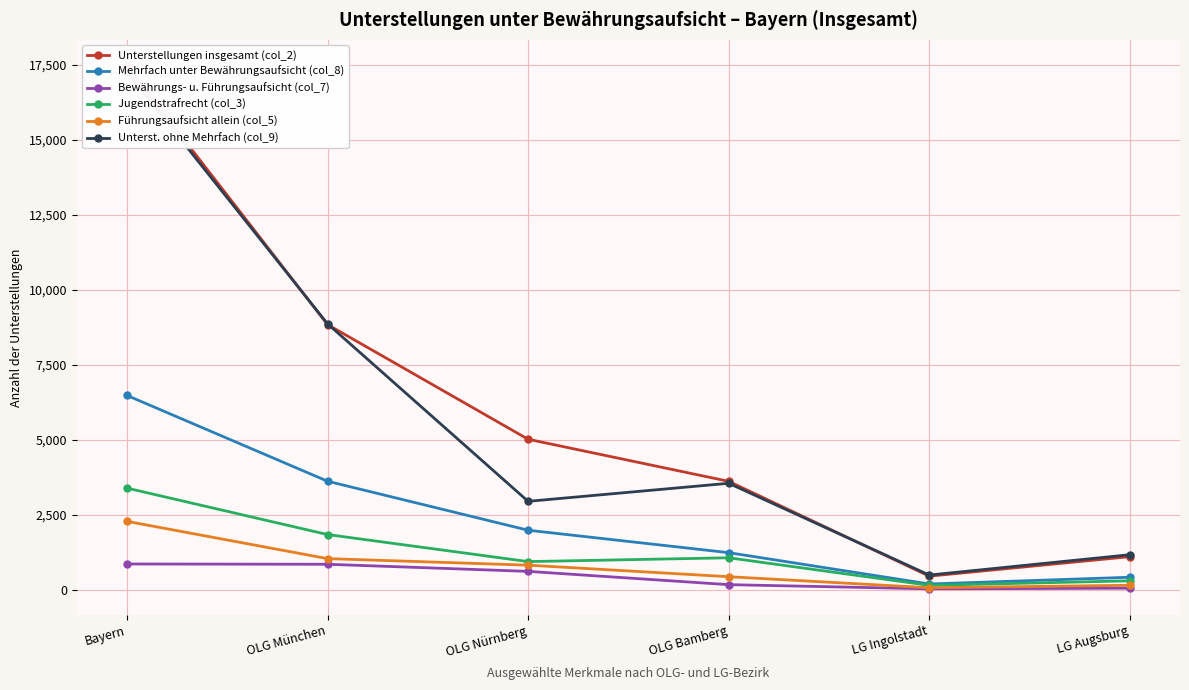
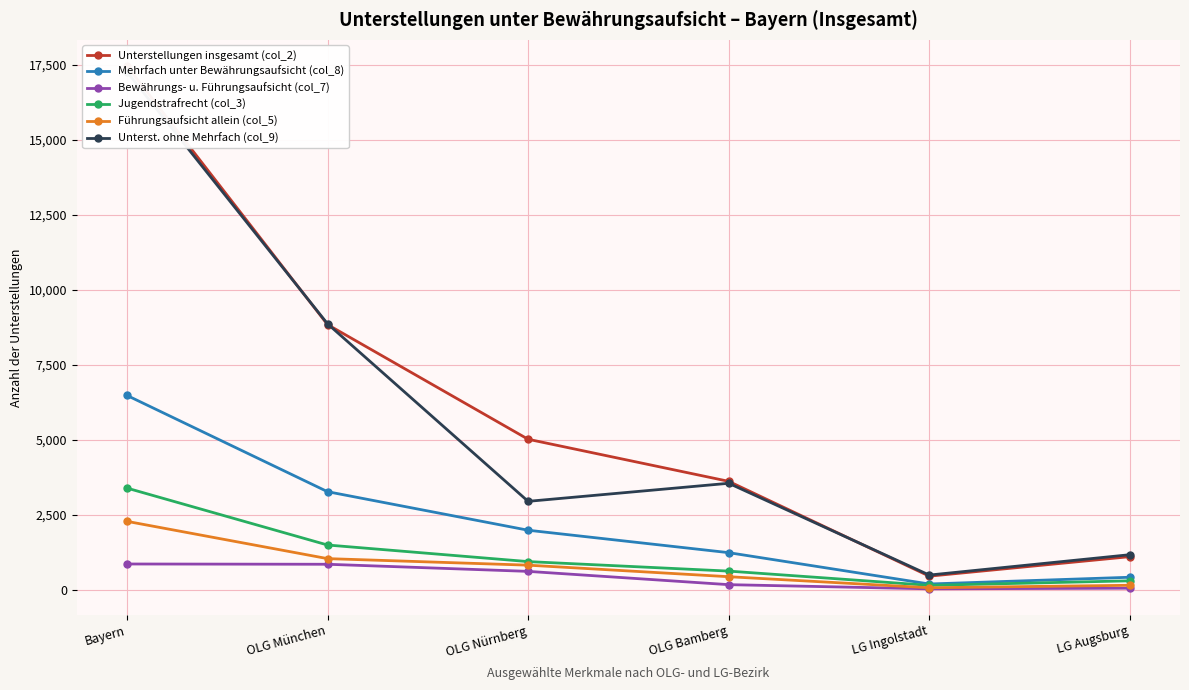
Mehrfach unter Bewährungsaufsicht (col_8), OLG München: 3,600 -> 3,300
Jugendstrafrecht (col_3), OLG München: 1,800 -> 1,500
Jugendstrafrecht (col_3), OLG Bamberg: 1,100 -> 600
